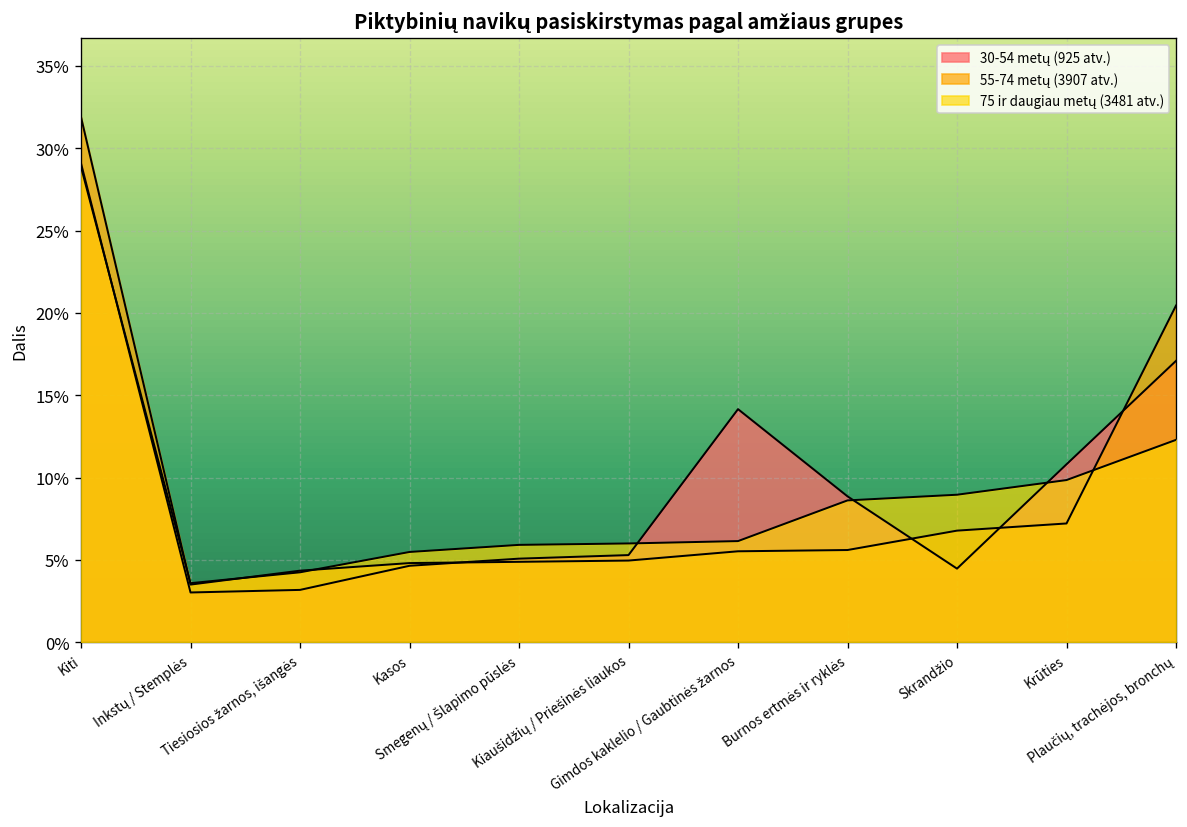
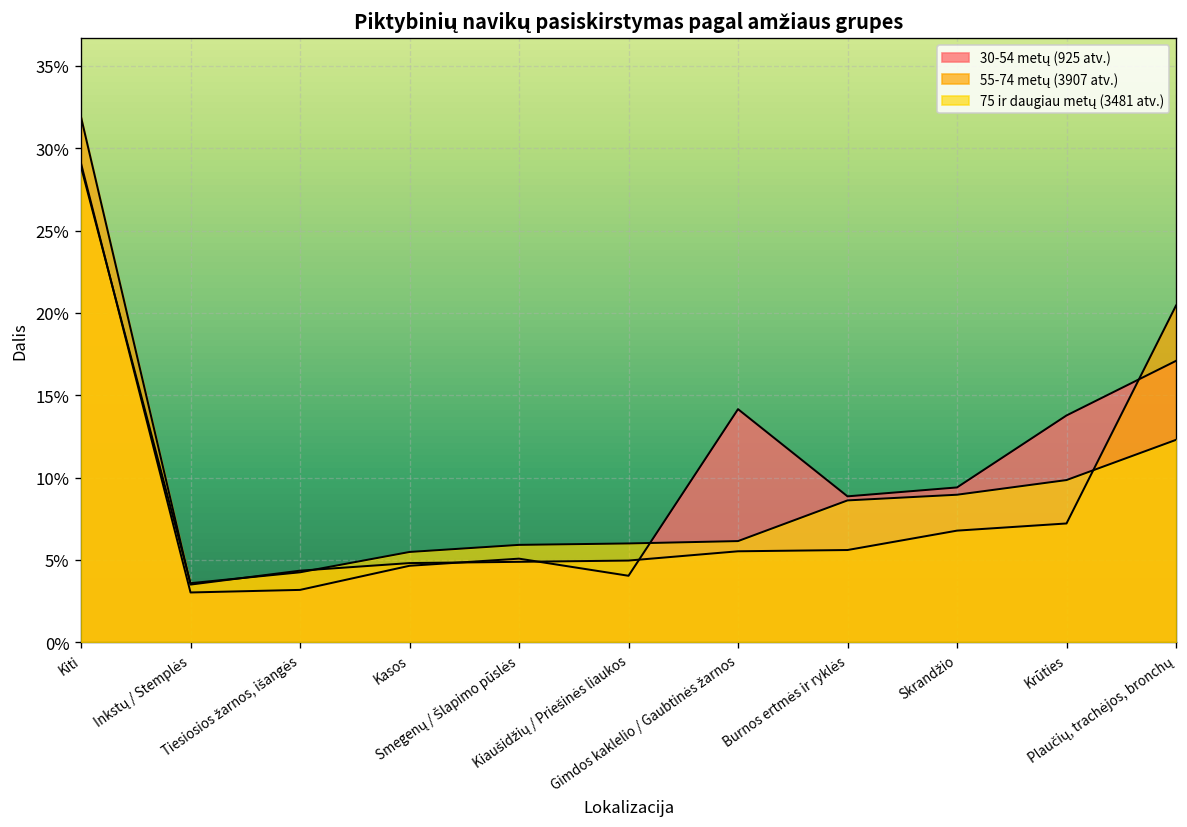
30-54 metų (925 atv.), Kiaušidžių / Priešinės liaukos: 5.3% -> 4.0%
30-54 metų (925 atv.), Skrandžio: 4.5% -> 9.4%
30-54 metų (925 atv.), Krūties: 10.8% -> 13.8%
